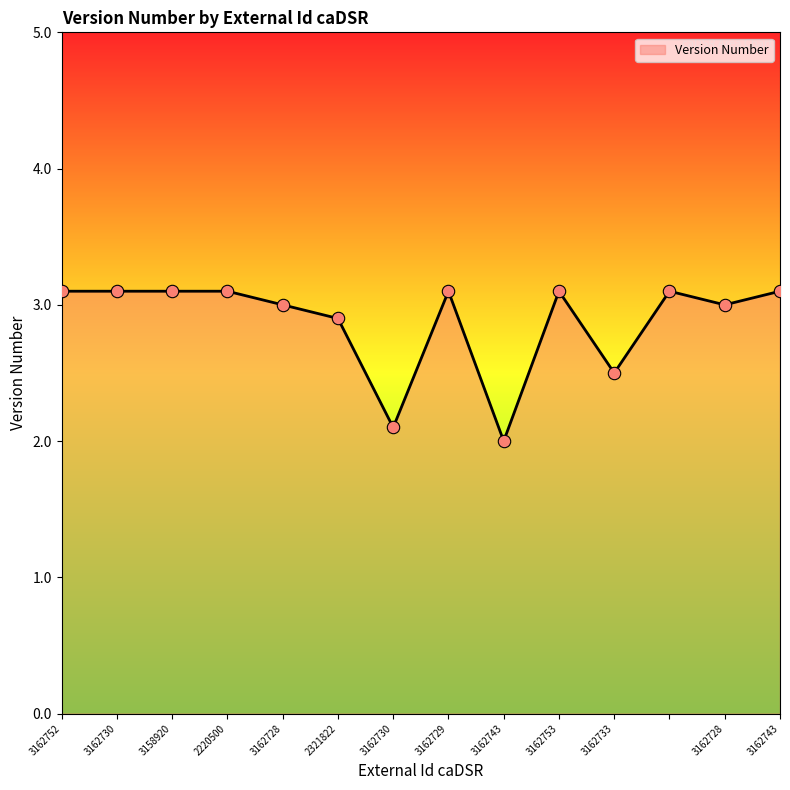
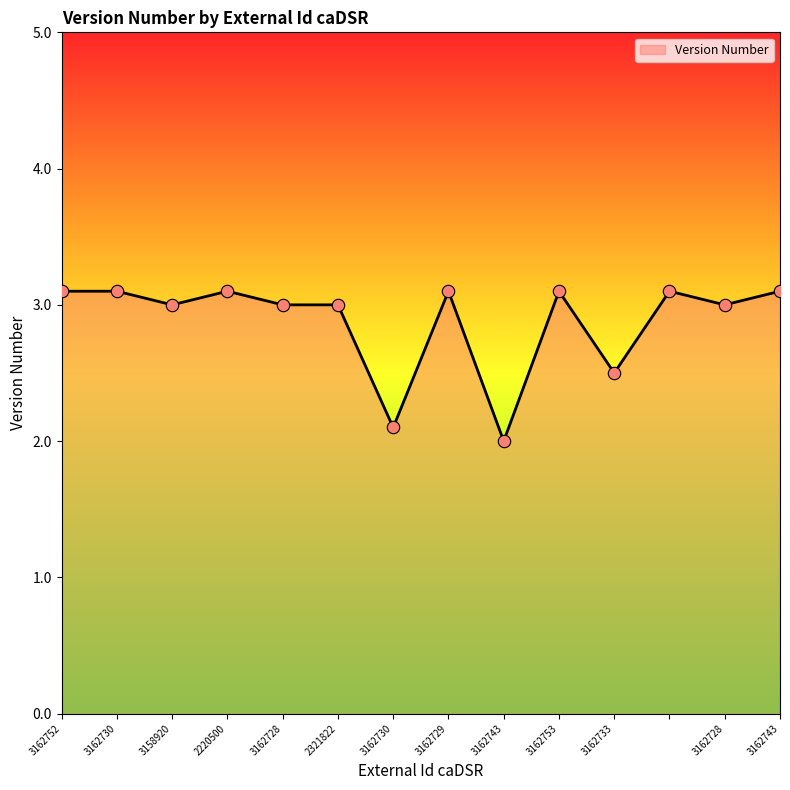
3158920: 3.1 -> 3.0
2321822: 2.9 -> 3.0
